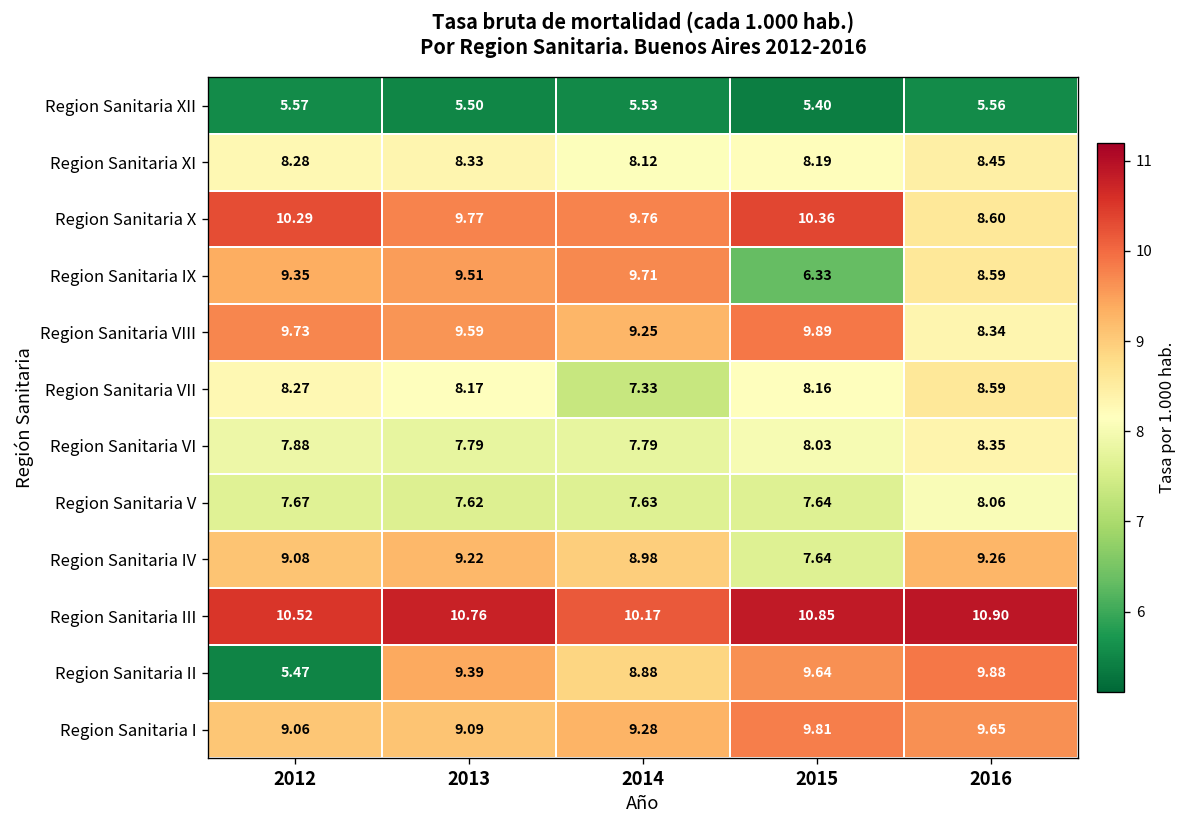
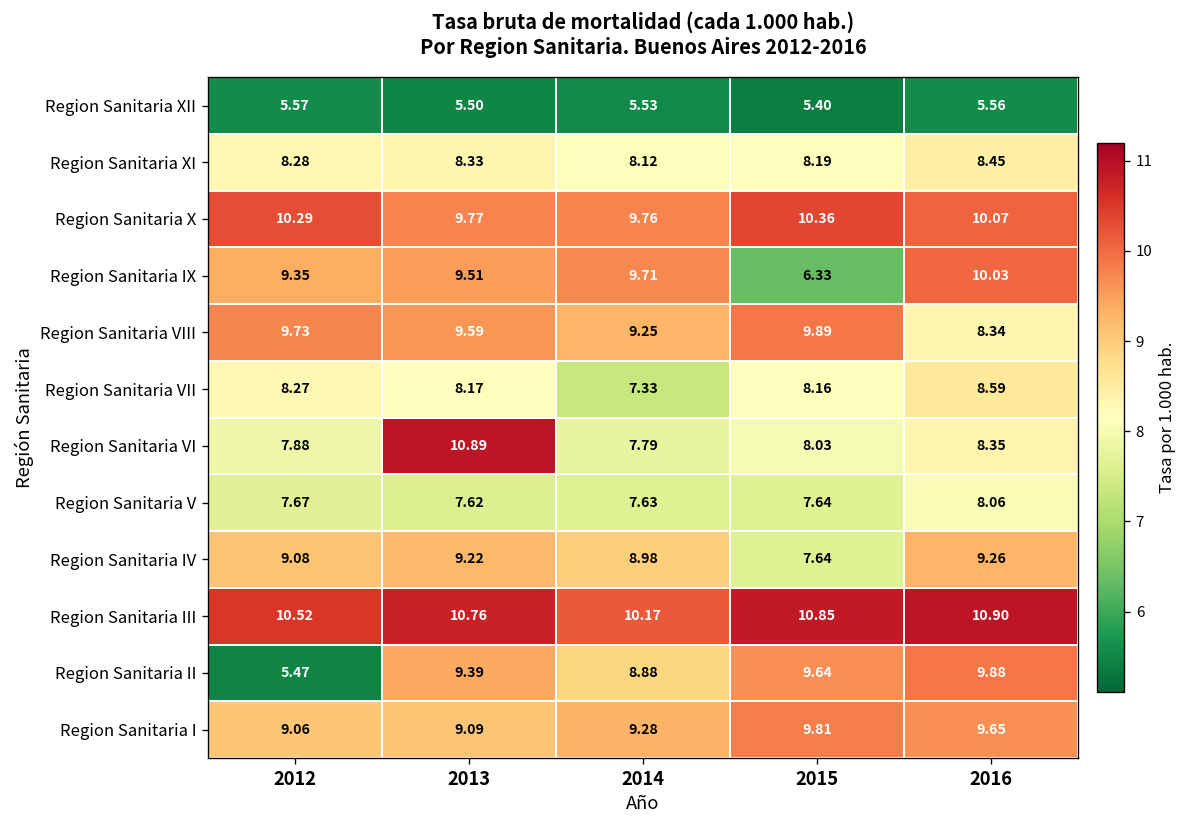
Region Sanitaria X, 2016: 8.60 -> 10.07
Region Sanitaria IX, 2016: 8.59 -> 10.03
Region Sanitaria VI, 2013: 7.79 -> 10.89
